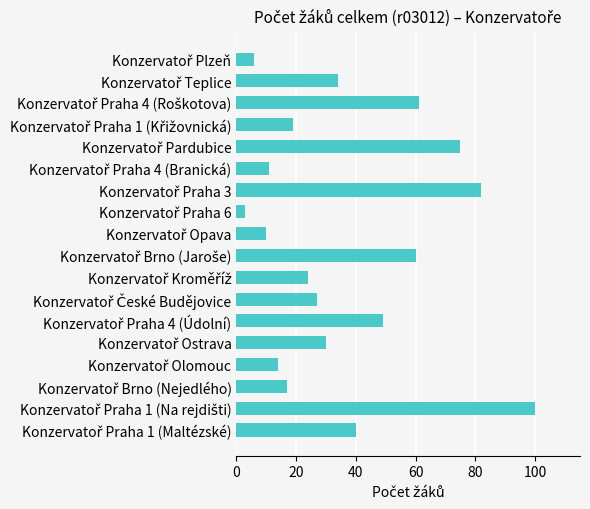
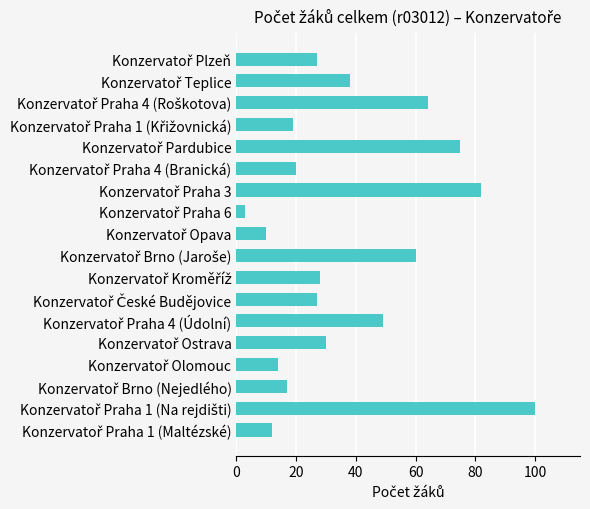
Konzervatoř Plzeň: 6 -> 27
Konzervatoř Teplice: 34 -> 38
Konzervatoř Praha 4 (Roškotova): 61 -> 64
Konzervatoř Praha 4 (Branická): 11 -> 20
Konzervatoř Kroměříž: 24 -> 28
Konzervatoř Praha 1 (Maltézské): 40 -> 12
